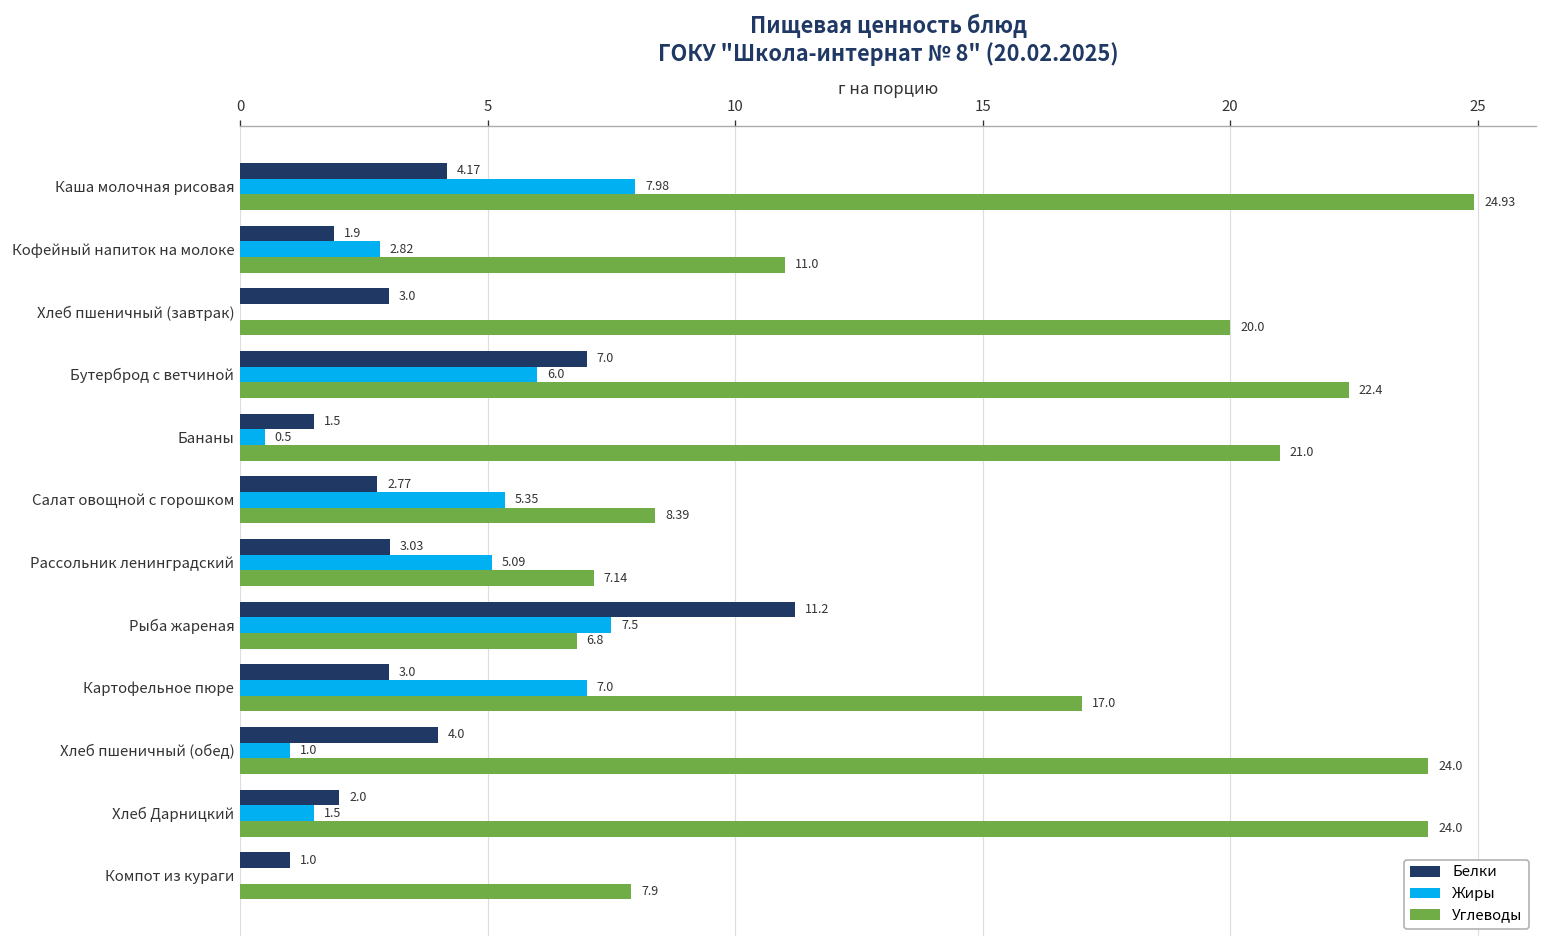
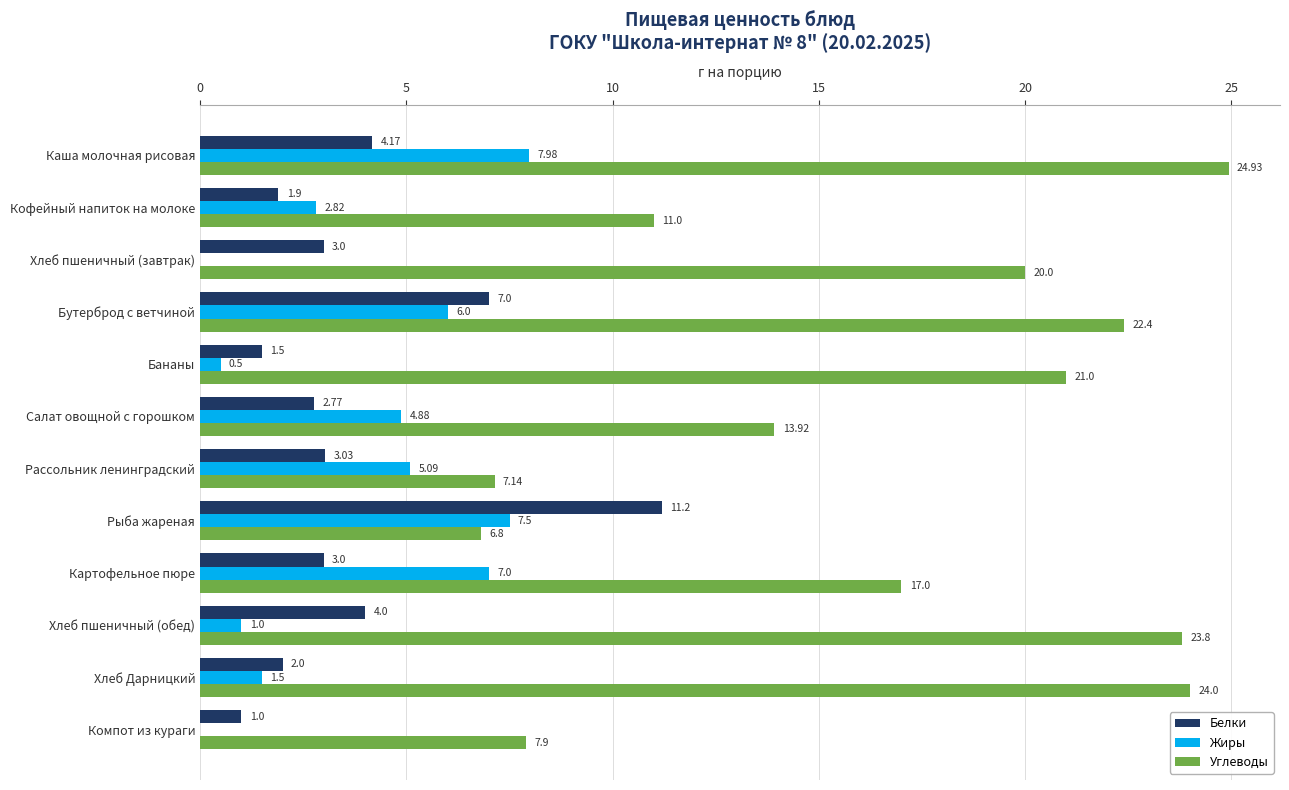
Жиры, Салат овощной с горошком: 5.35 -> 4.88
Углеводы, Салат овощной с горошком: 8.39 -> 13.92
Углеводы, Хлеб пшеничный (обед): 24.0 -> 23.8
